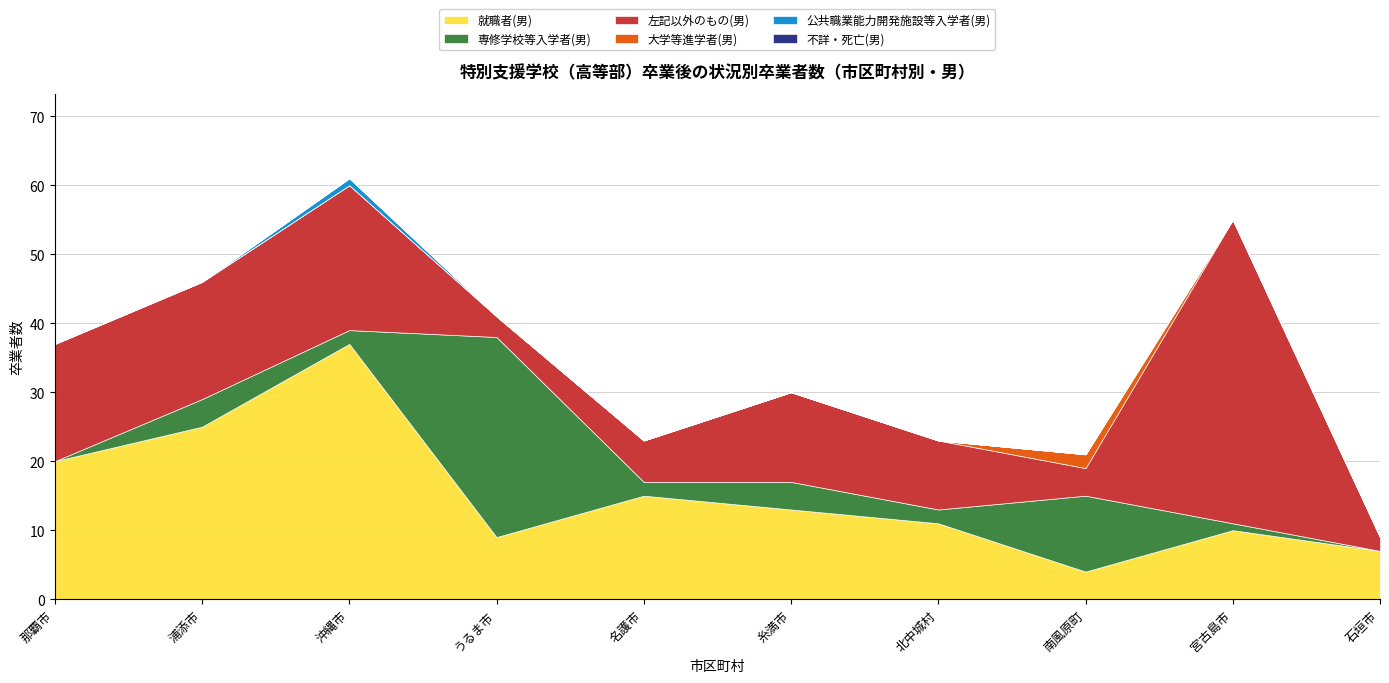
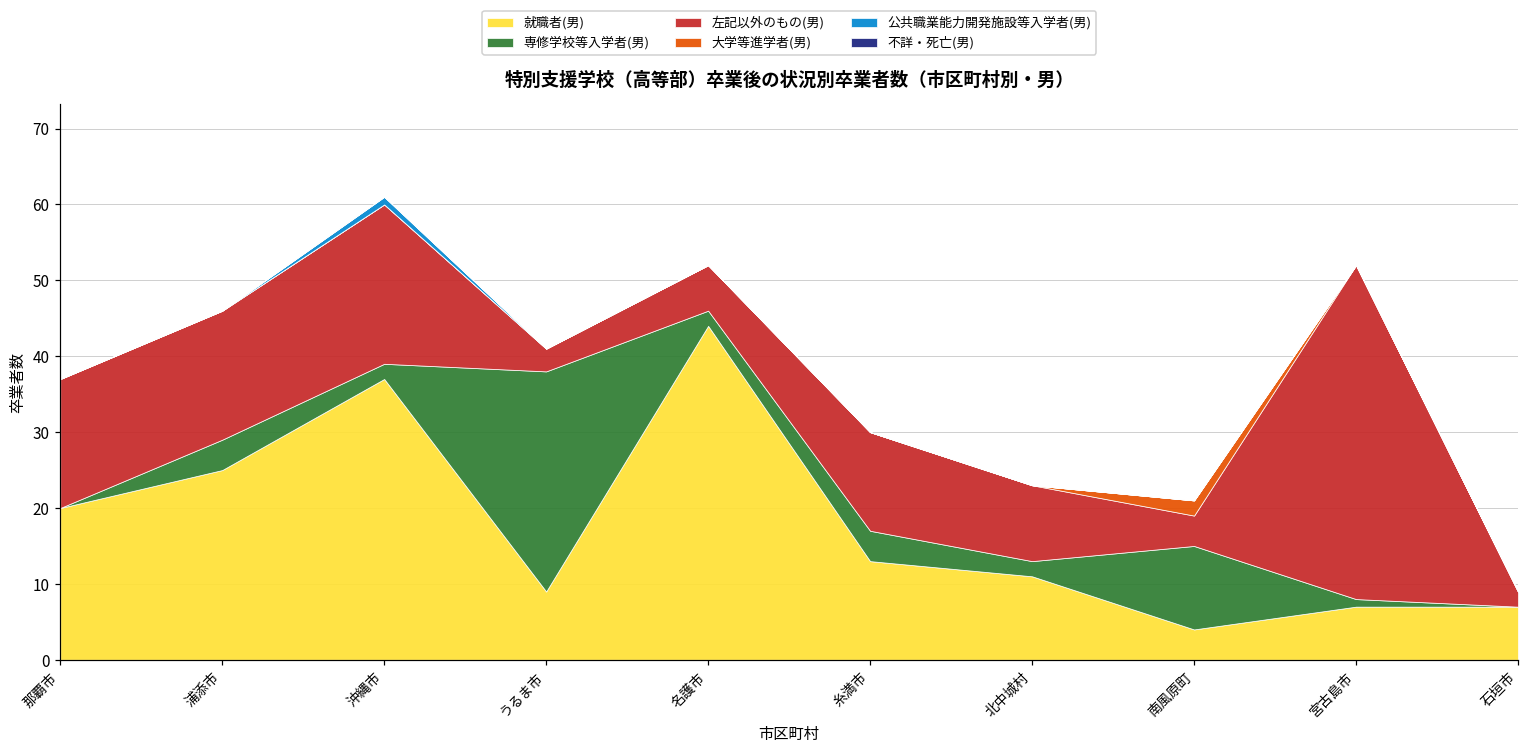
就職者(男), 名護市: 15 -> 44
就職者(男), 宮古島市: 10 -> 7
